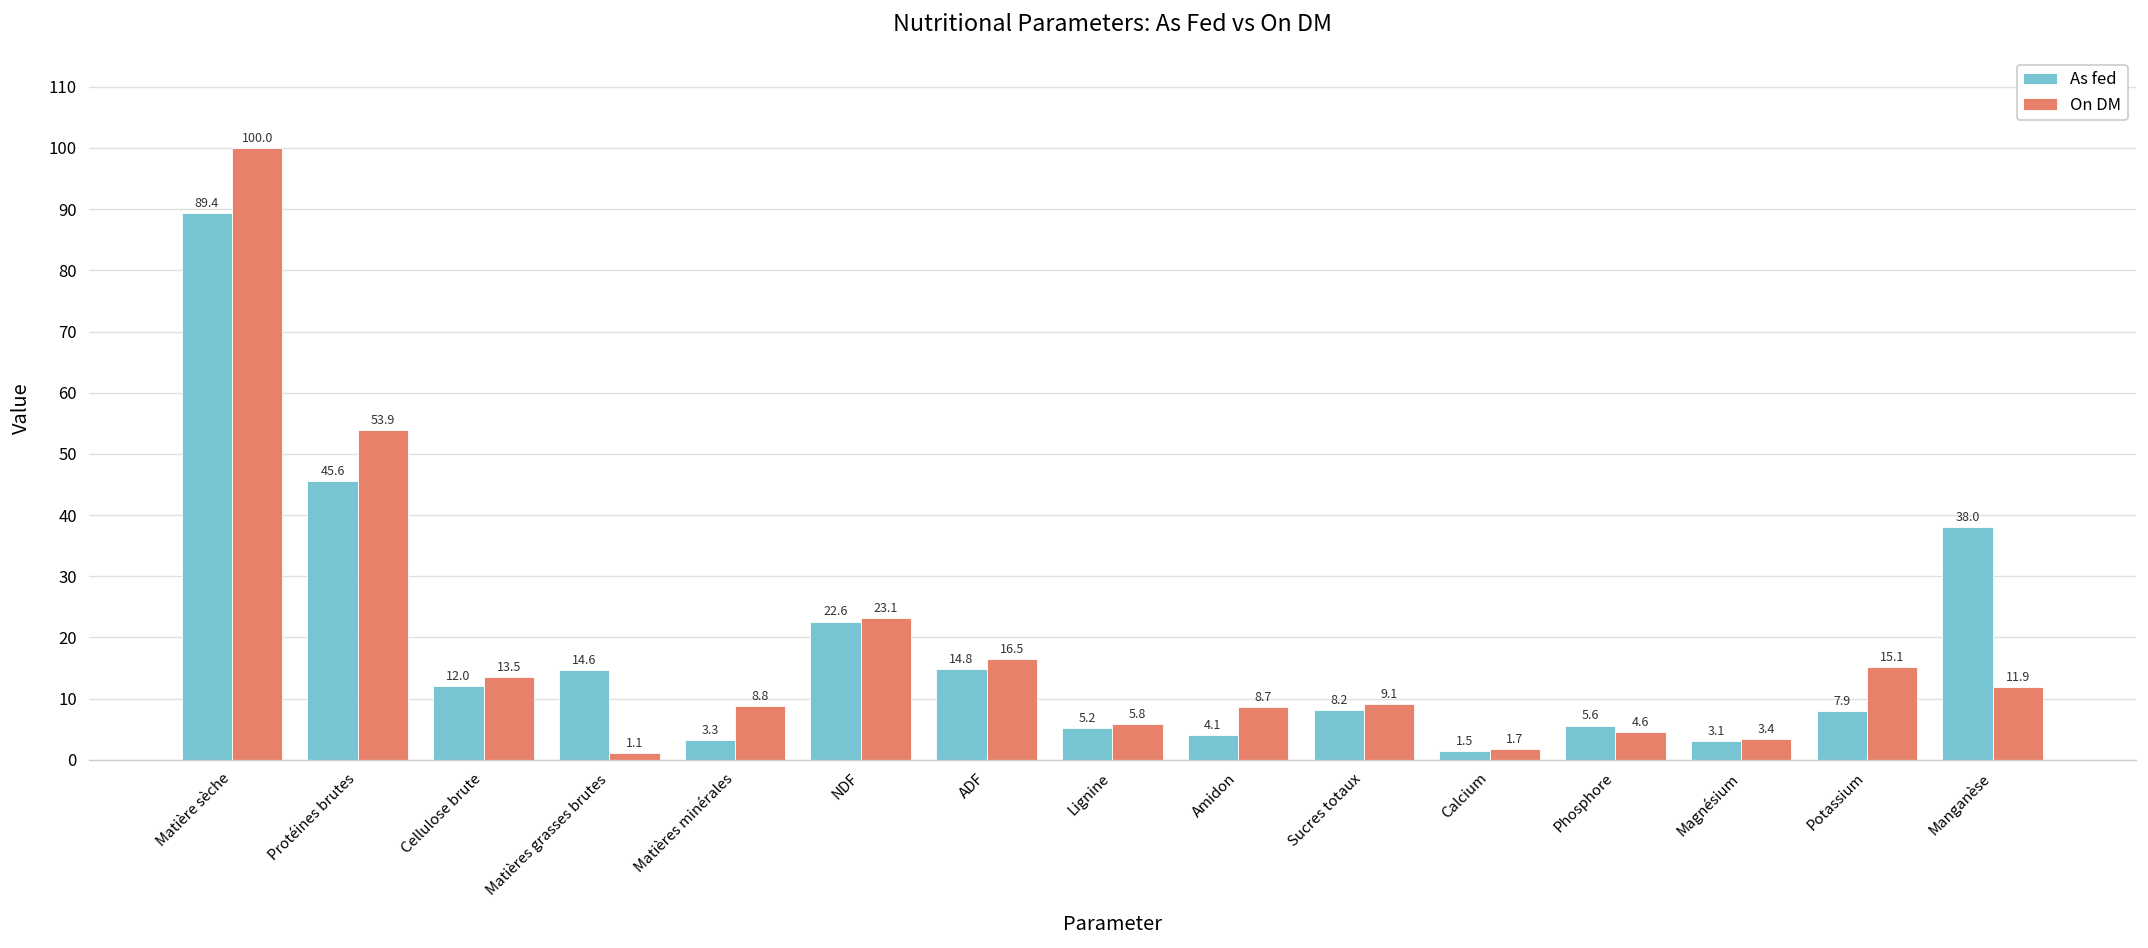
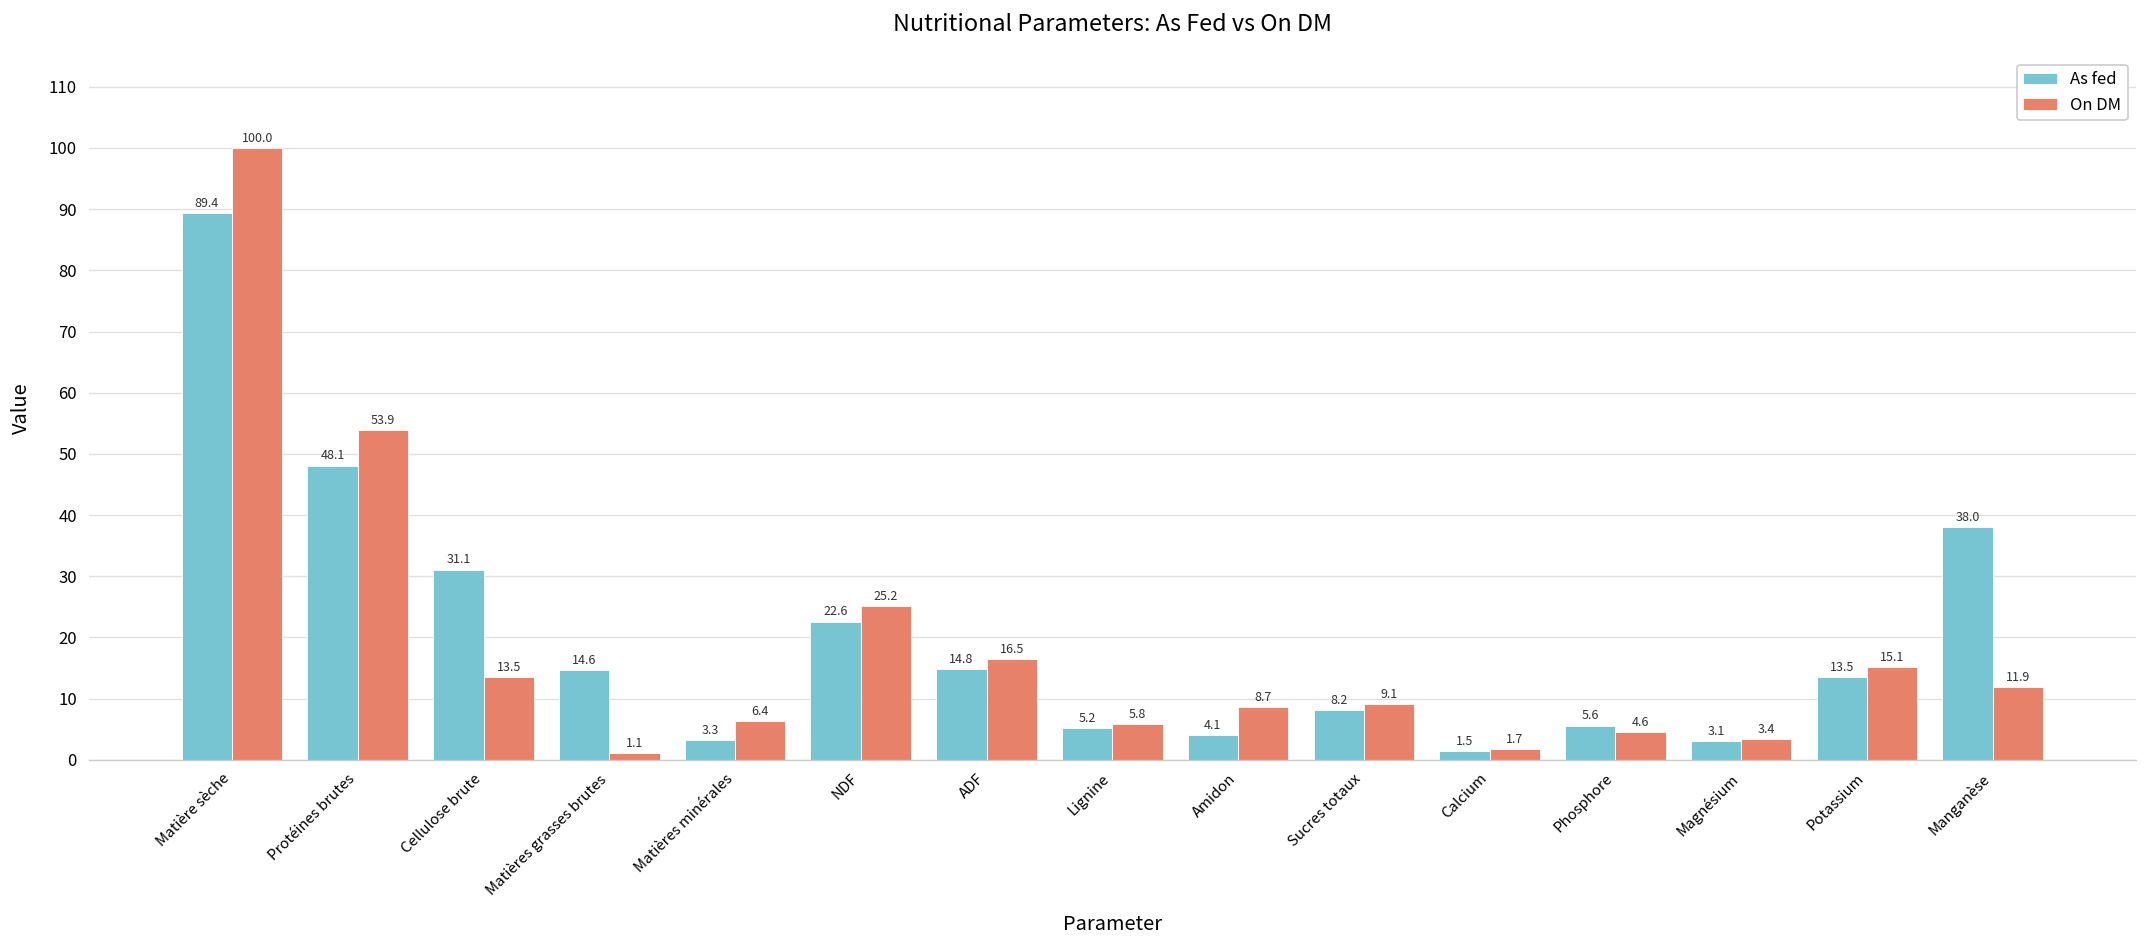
As fed, Protéines brutes: 45.6 -> 48.1
As fed, Cellulose brute: 12.0 -> 31.1
On DM, Matières minérales: 8.8 -> 6.4
On DM, NDF: 23.1 -> 25.2
As fed, Potassium: 7.9 -> 13.5
